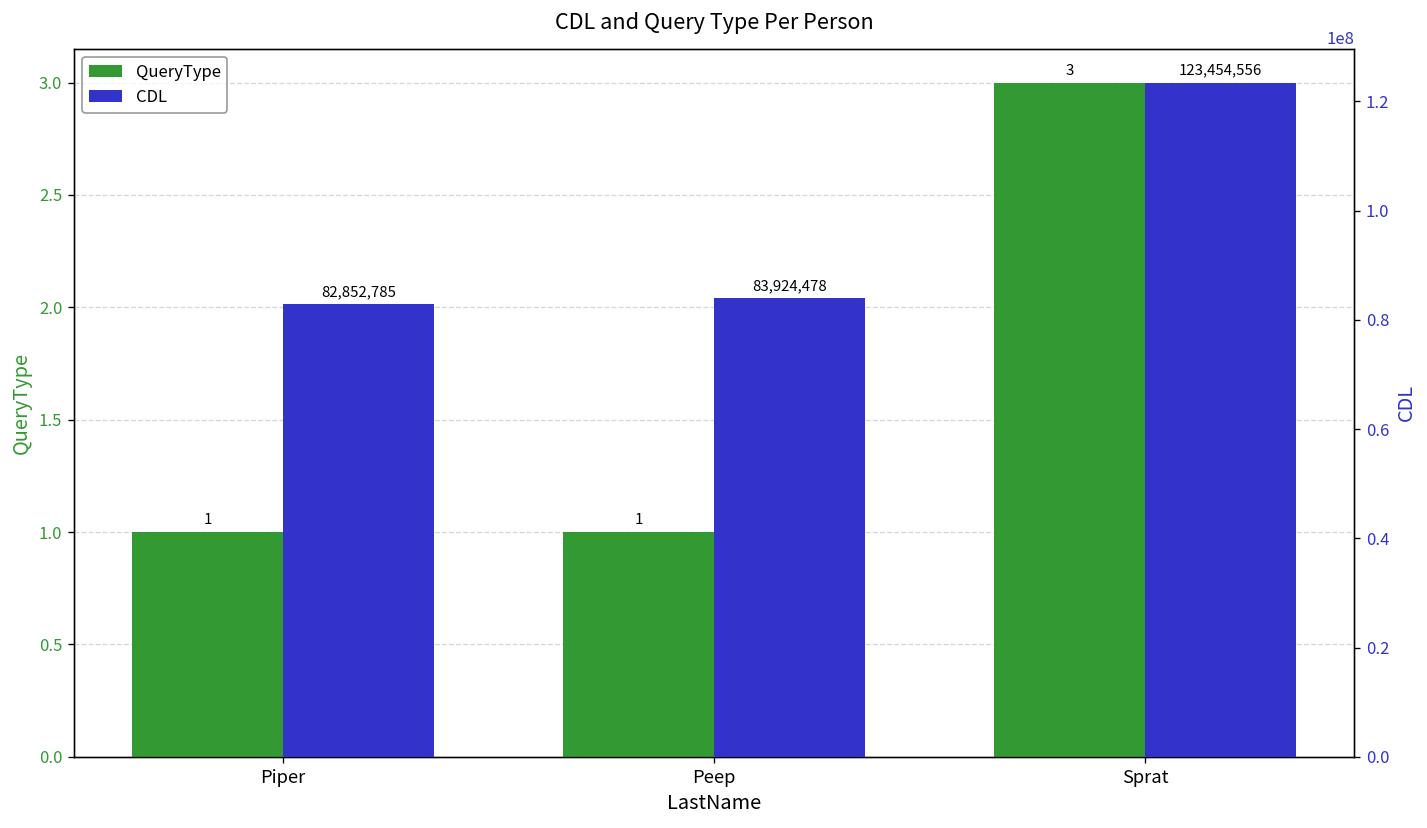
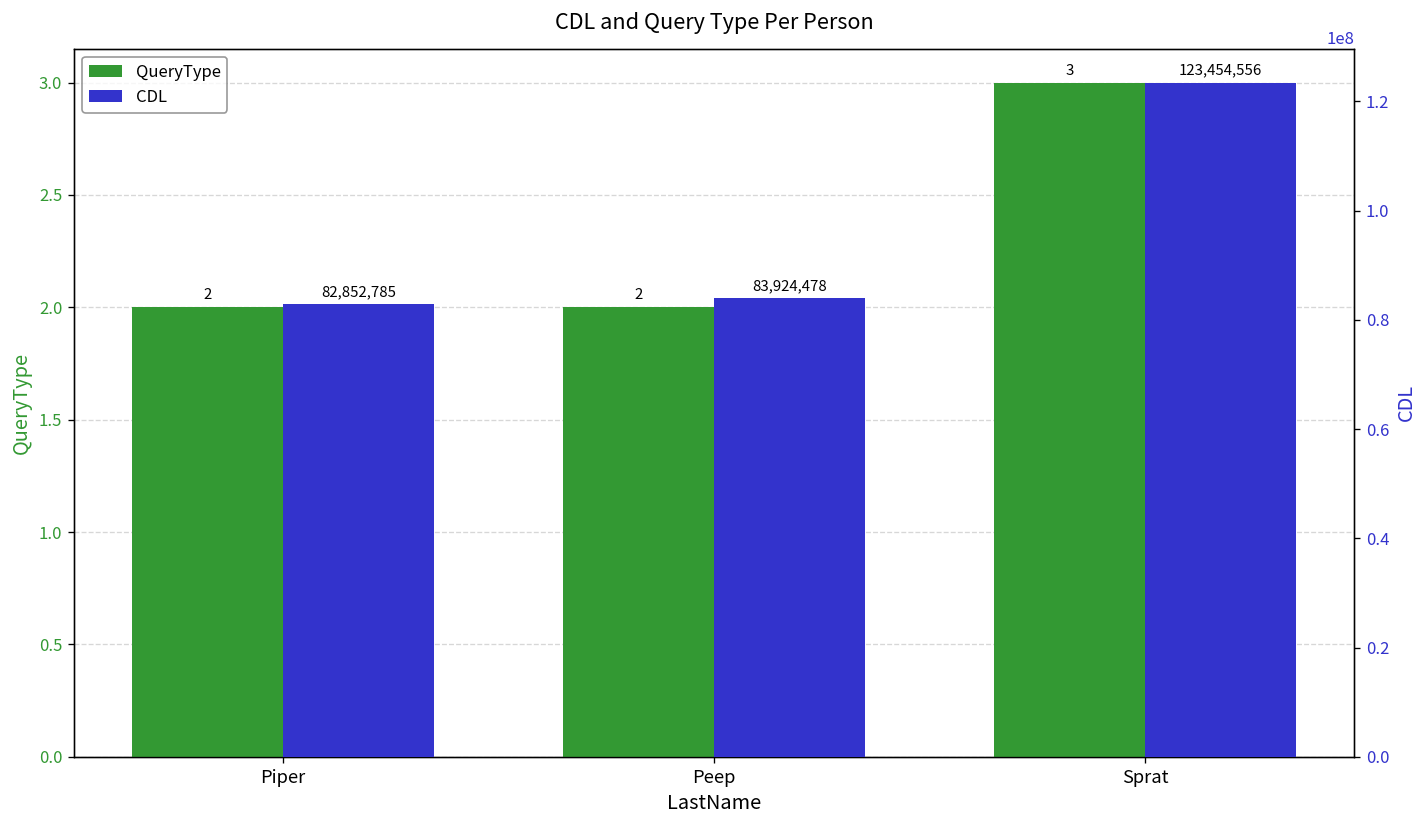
QueryType, Piper: 1 -> 2
QueryType, Peep: 1 -> 2
